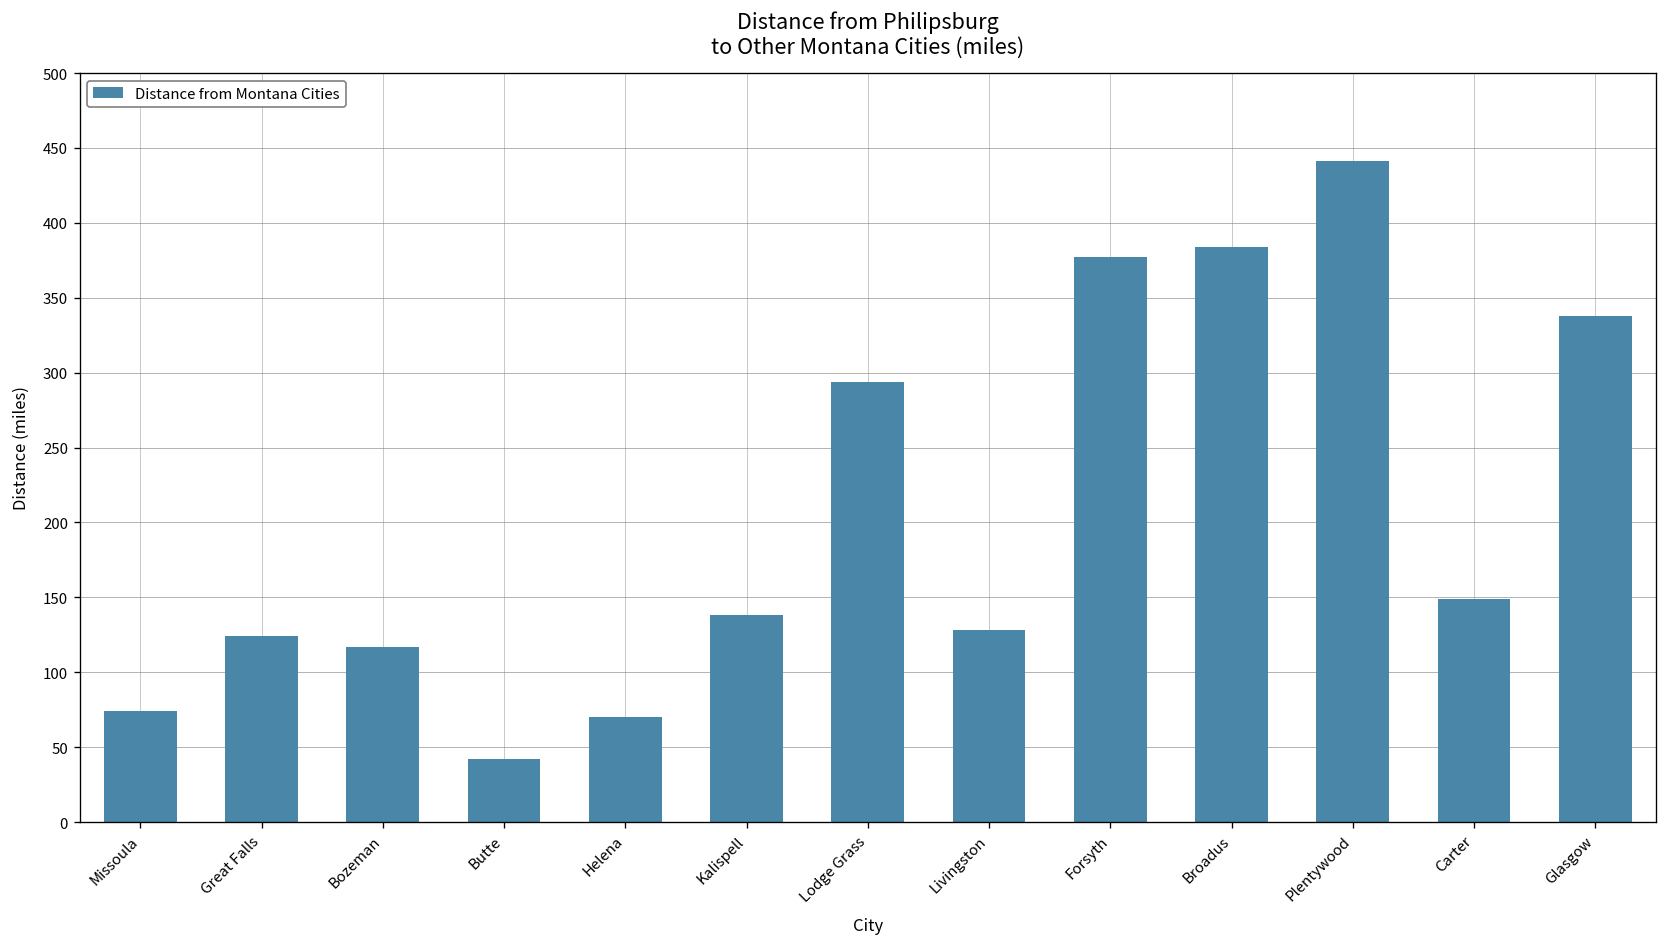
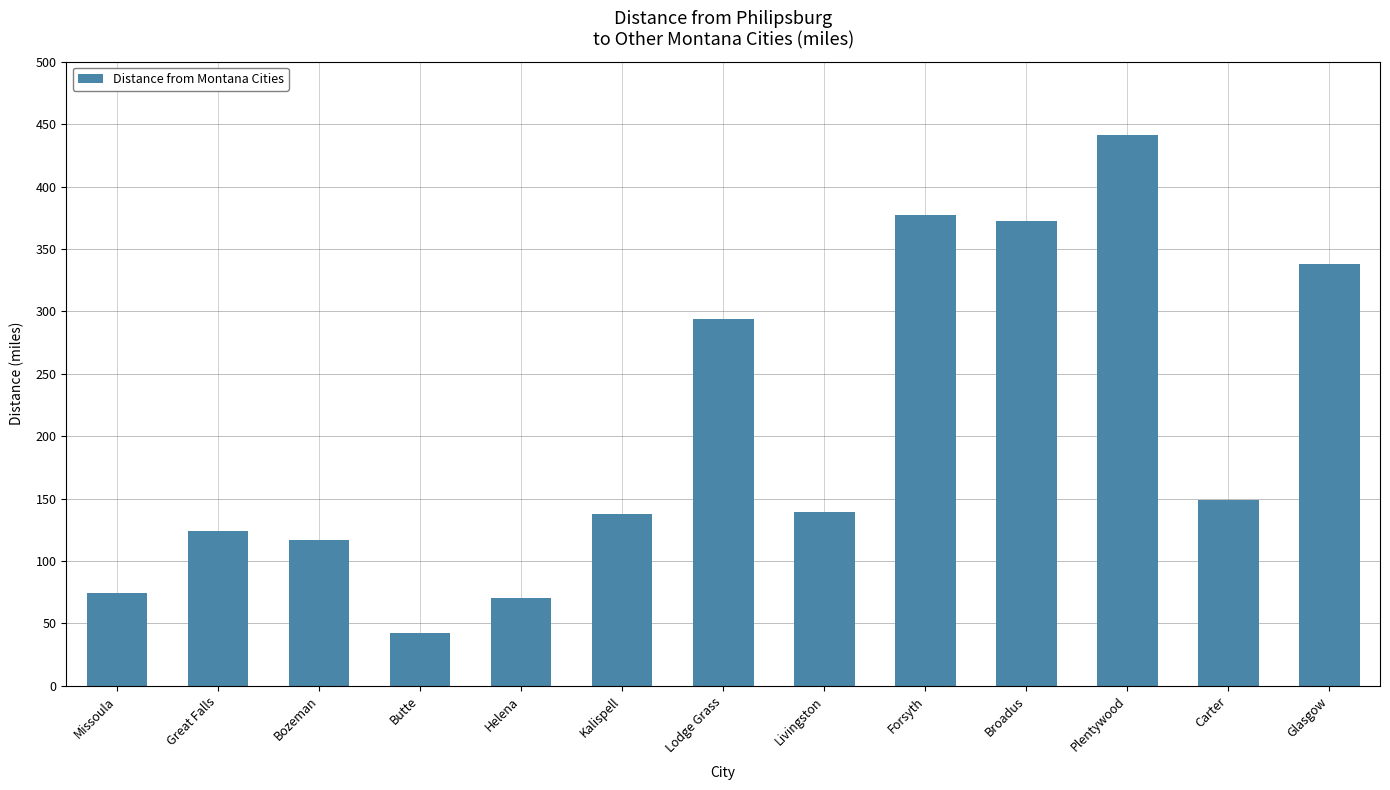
Livingston: 128 -> 139
Broadus: 384 -> 372
